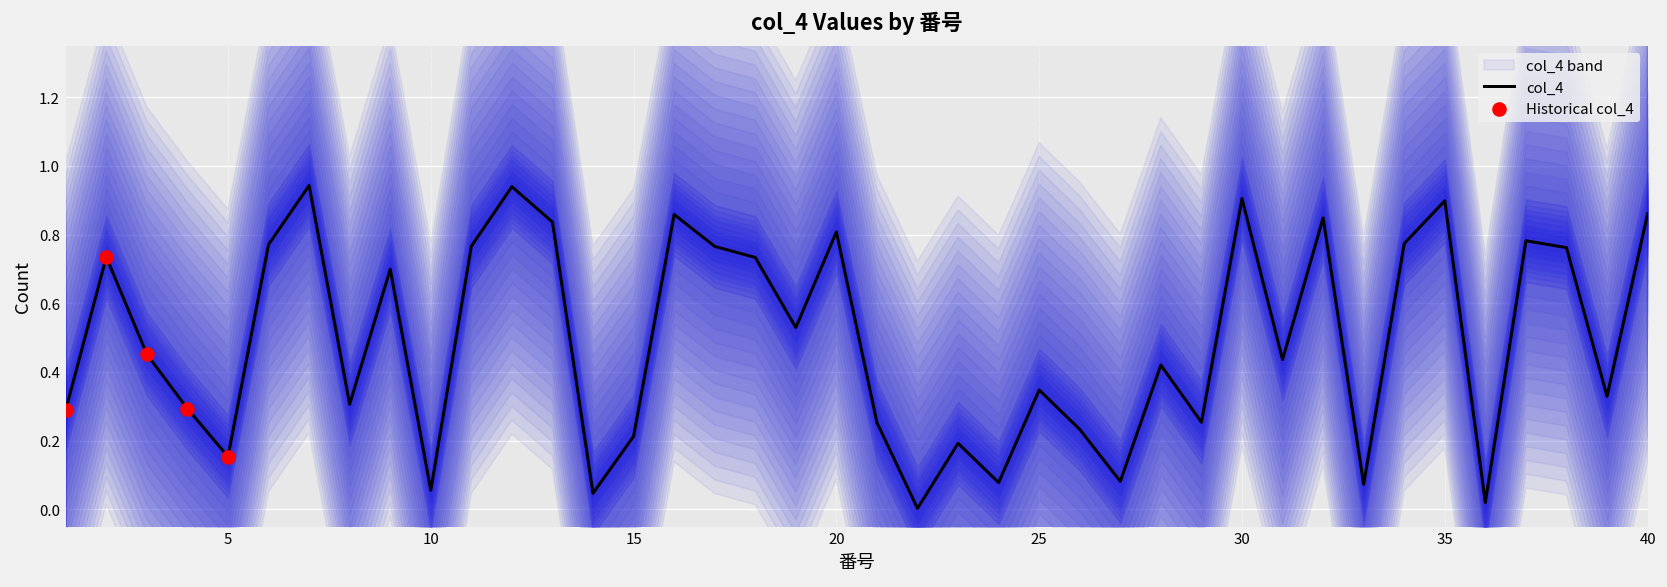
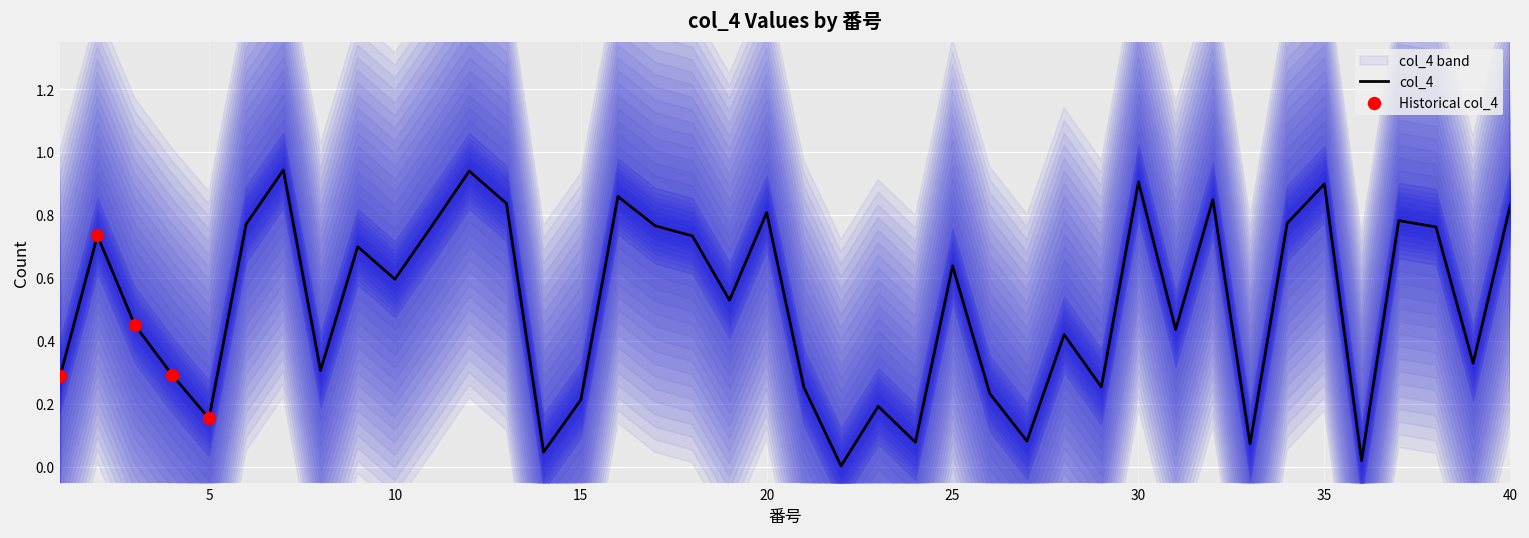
col_4, 10: 0.06 -> 0.60
col_4, 25: 0.35 -> 0.64
col_4, 40: 0.86 -> 0.83
